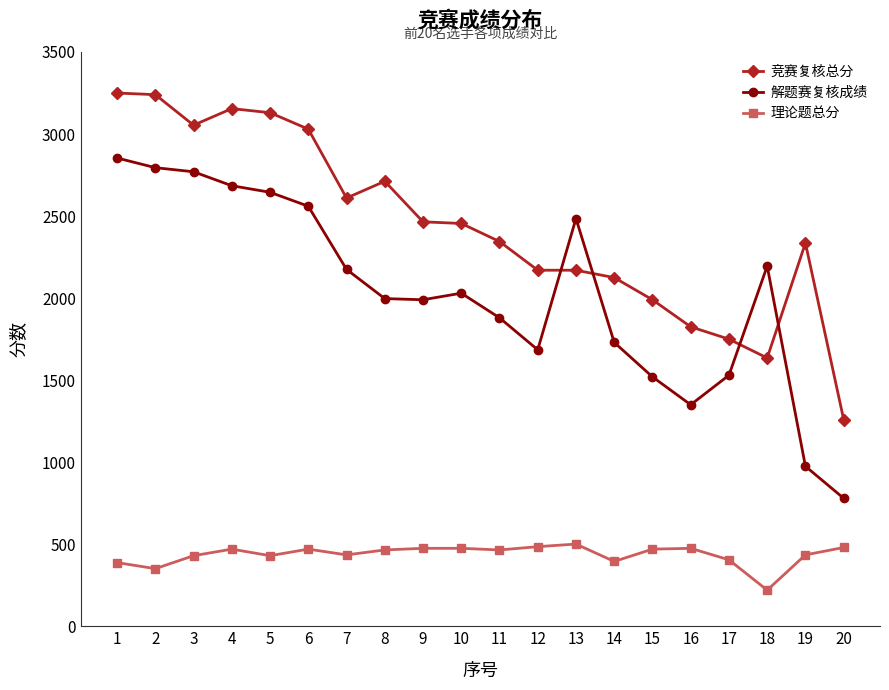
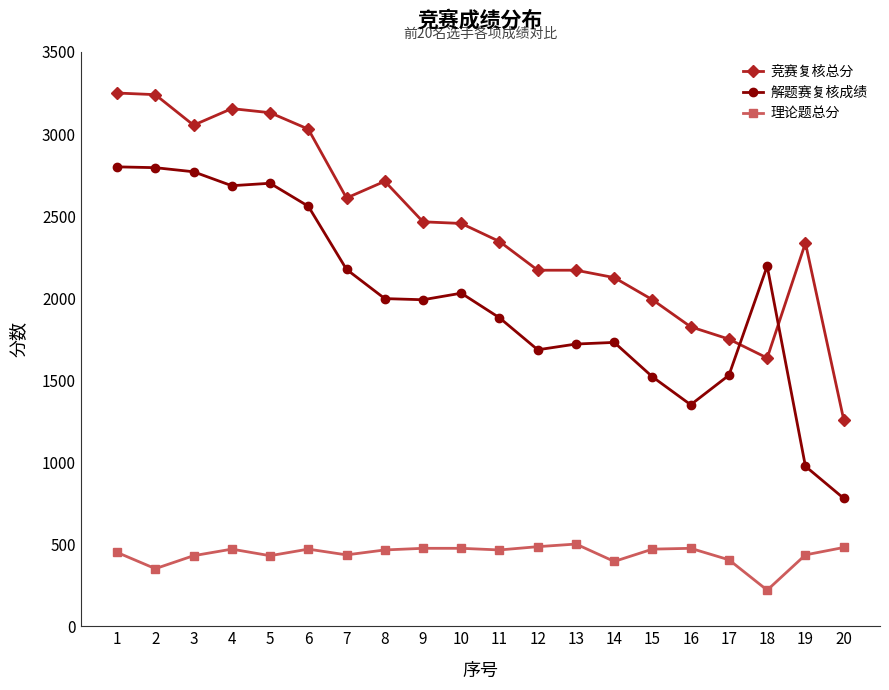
解题赛复核成绩, 1: 2850 -> 2800
理论题总分, 1: 390 -> 450
解题赛复核成绩, 5: 2650 -> 2700
解题赛复核成绩, 13: 2490 -> 1720
